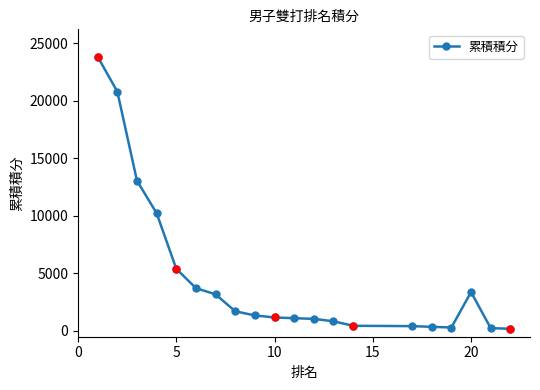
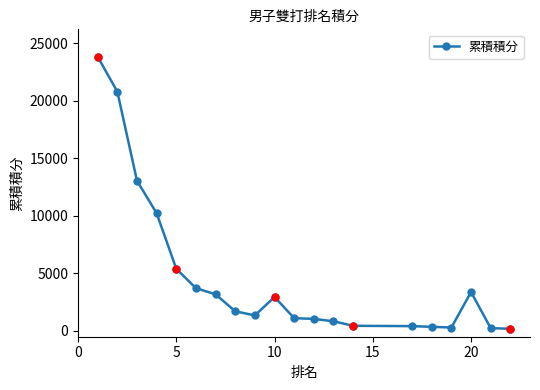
累積積分, 10: 1200 -> 3000
